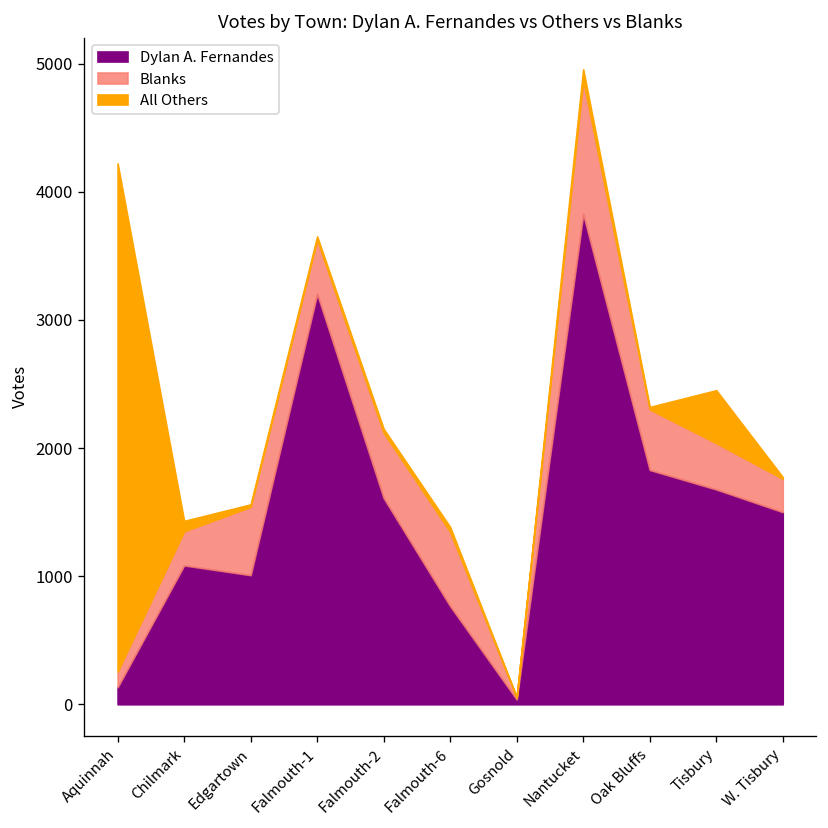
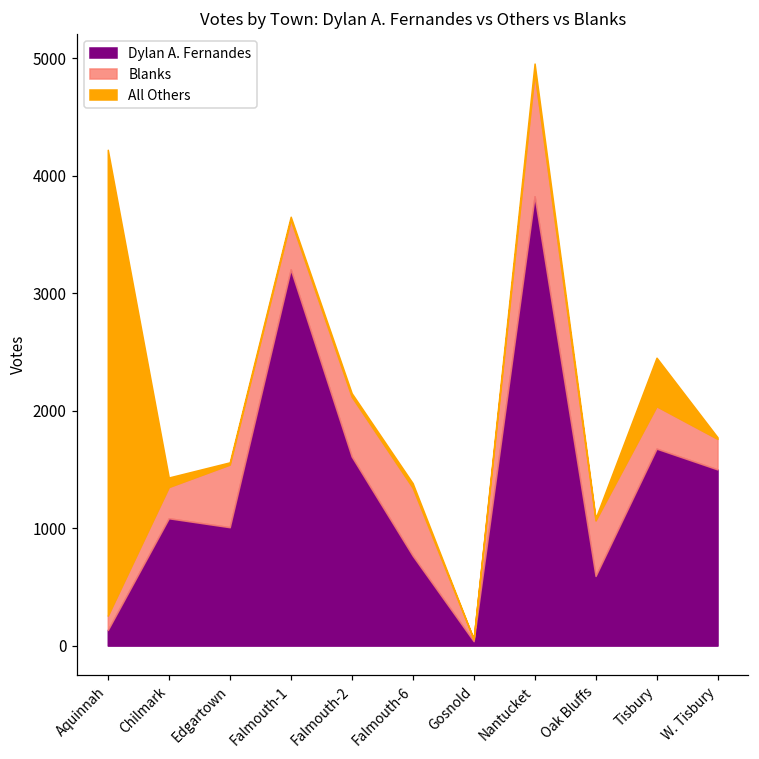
Dylan A. Fernandes, Oak Bluffs: 1830 -> 590
